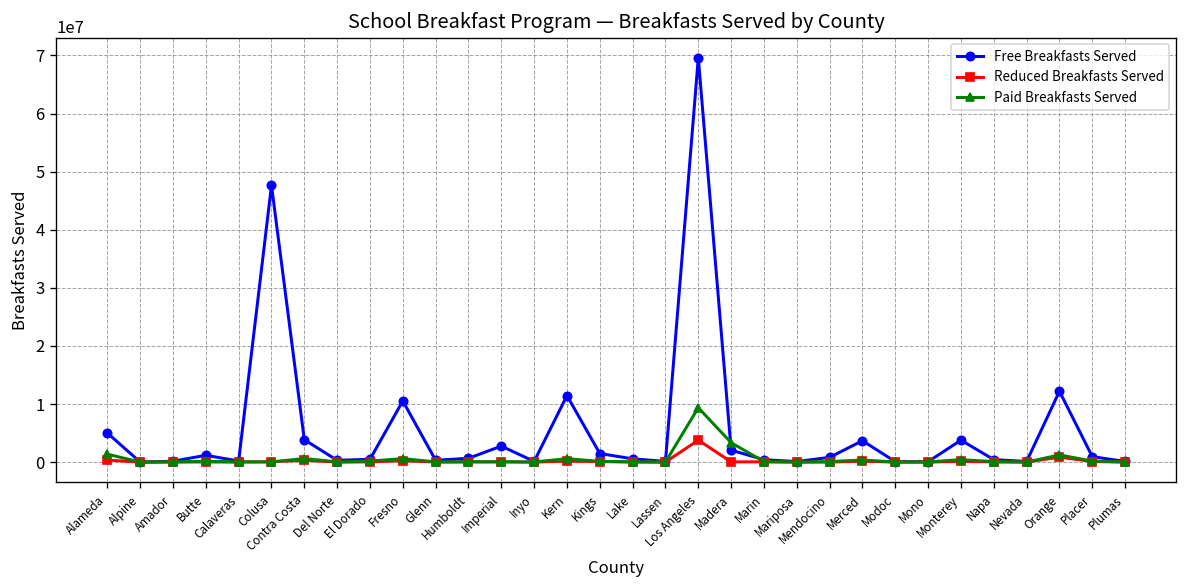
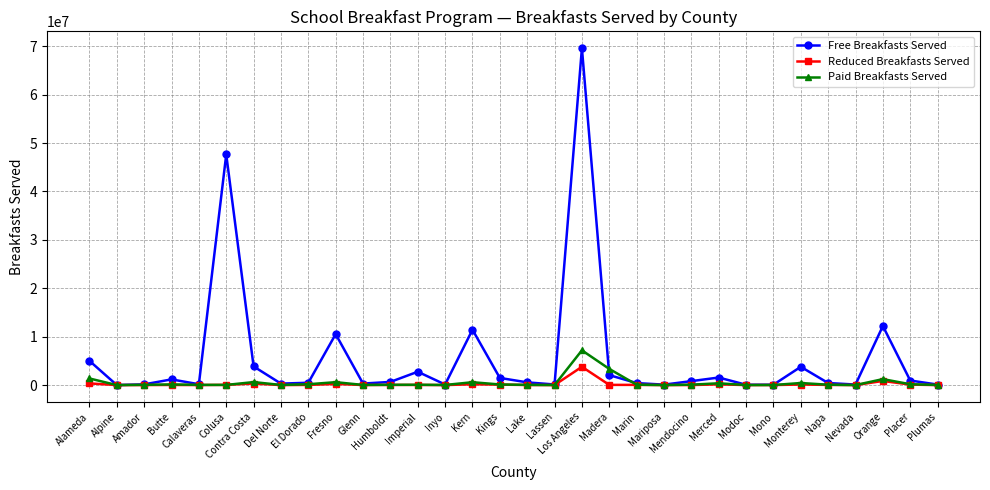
Paid Breakfasts Served, Los Angeles: 9000000 -> 7000000
Free Breakfasts Served, Merced: 4000000 -> 2000000
